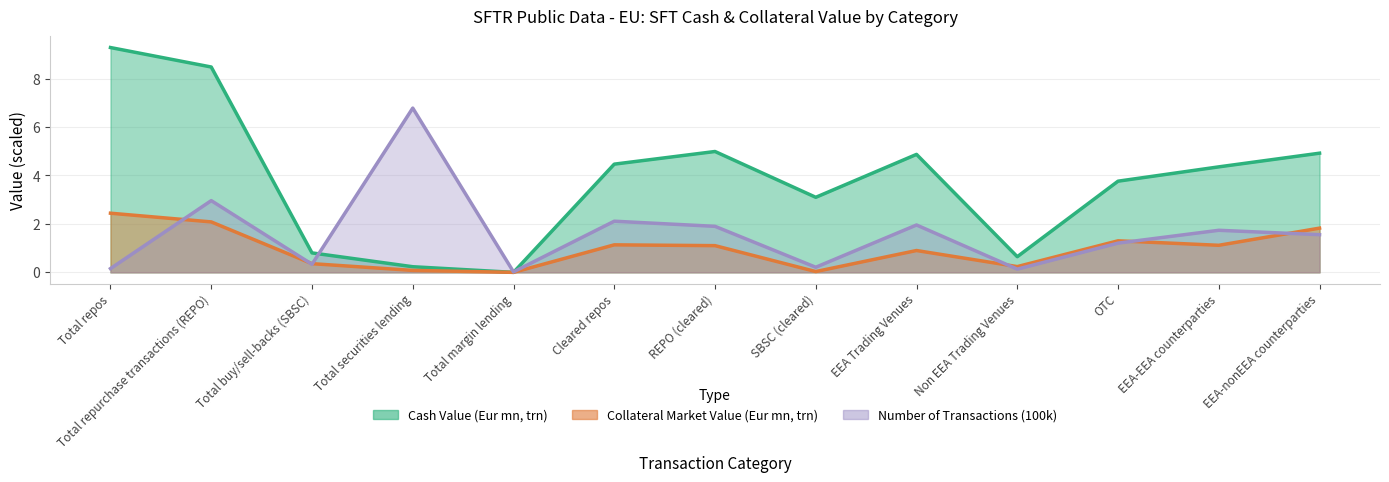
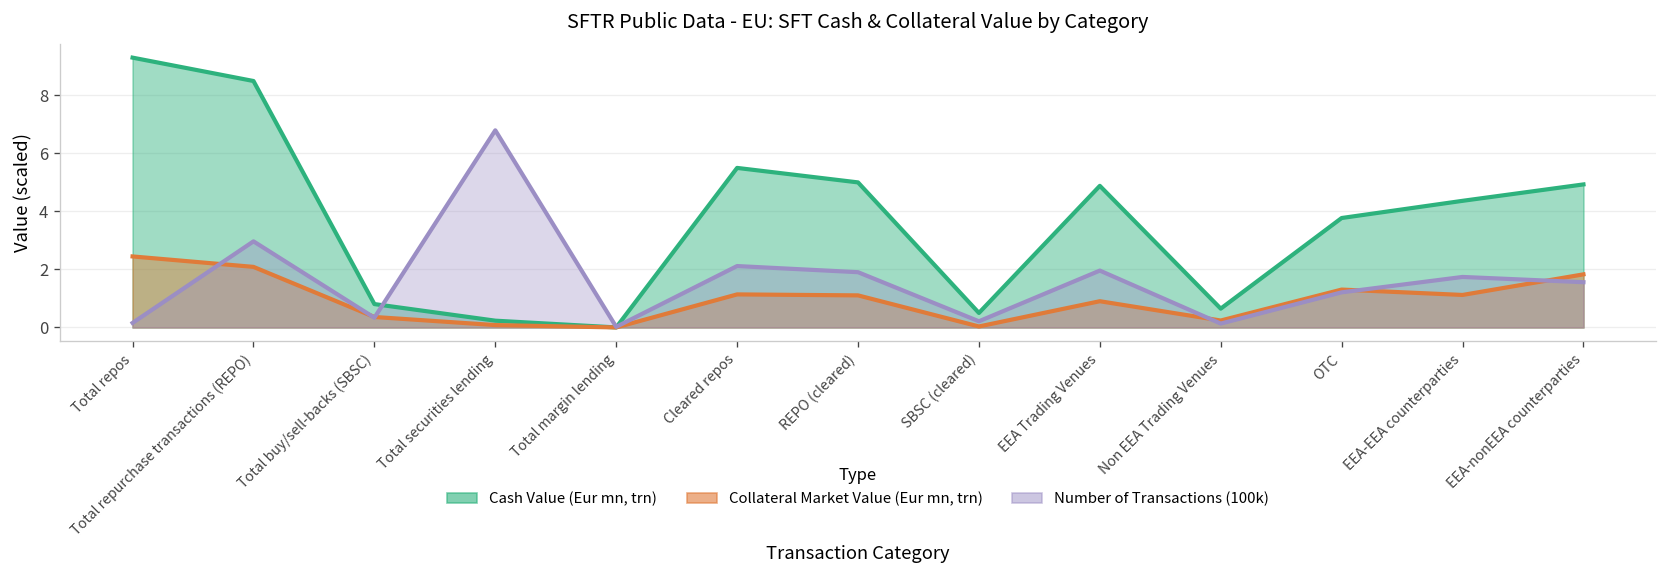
Cash Value (Eur mn, trn), Cleared repos: 4.5 -> 5.5
Cash Value (Eur mn, trn), SBSC (cleared): 3.1 -> 0.5
